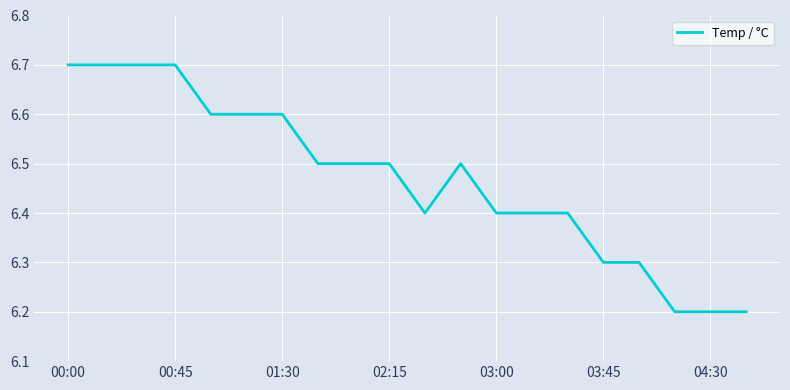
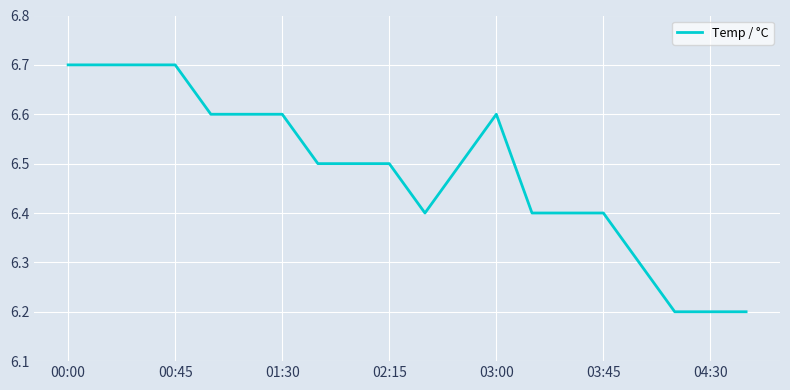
03:00: 6.4 -> 6.6
03:45: 6.3 -> 6.4
